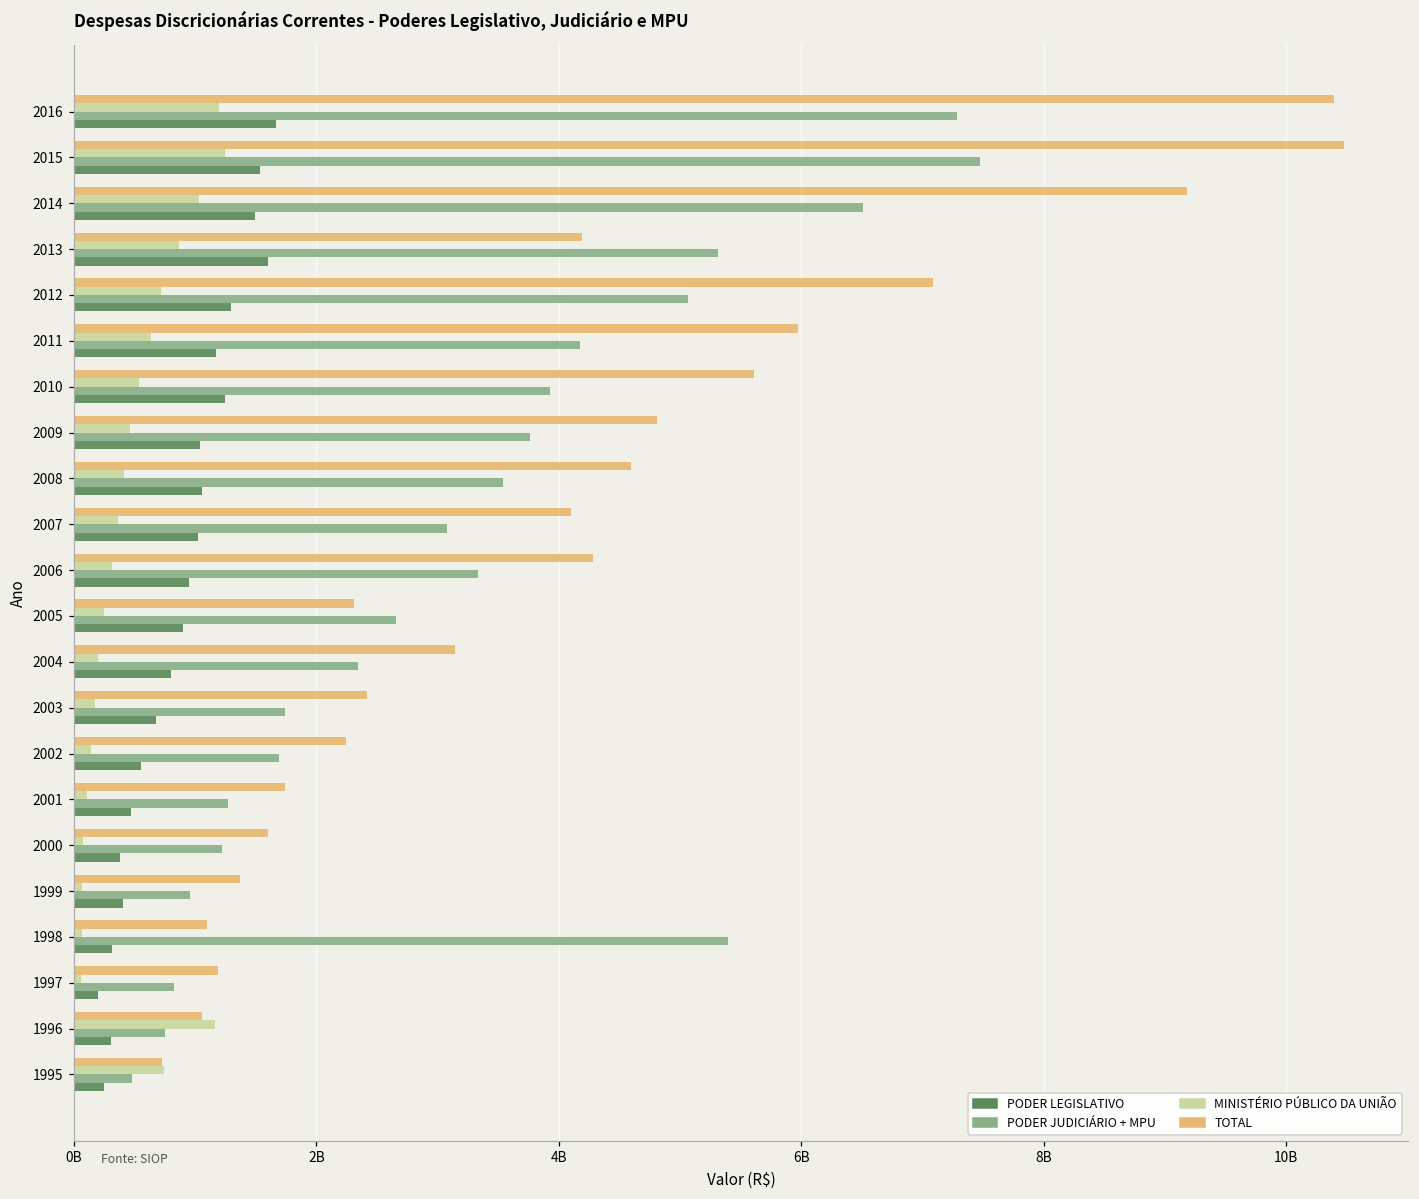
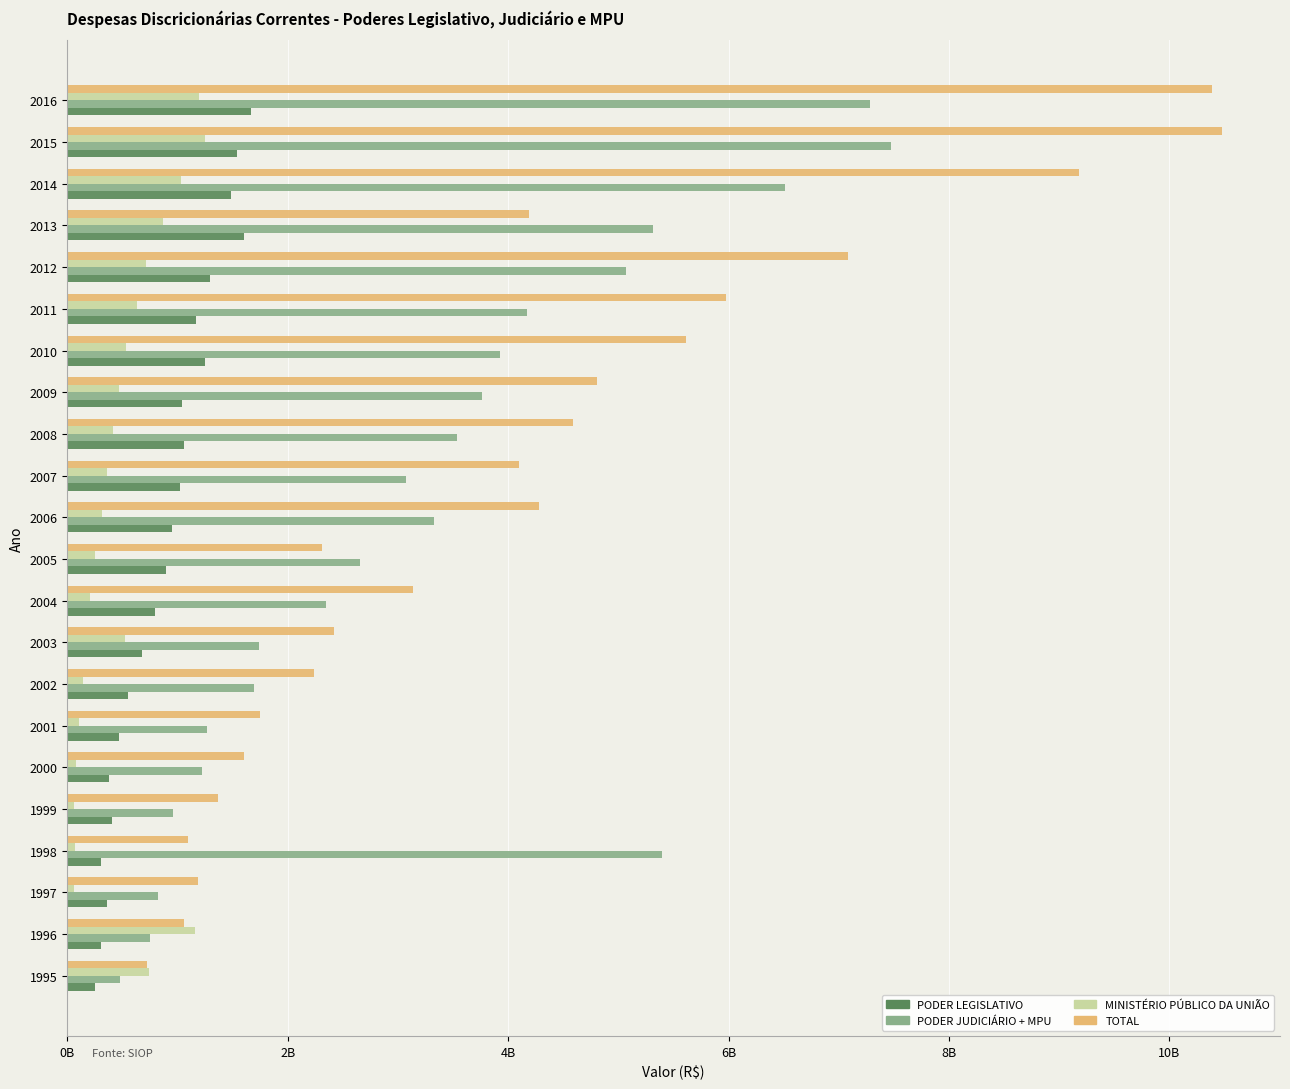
MINISTÉRIO PÚBLICO DA UNIÃO, 2003: 170000000 -> 520000000
PODER LEGISLATIVO, 1997: 200000000 -> 360000000
